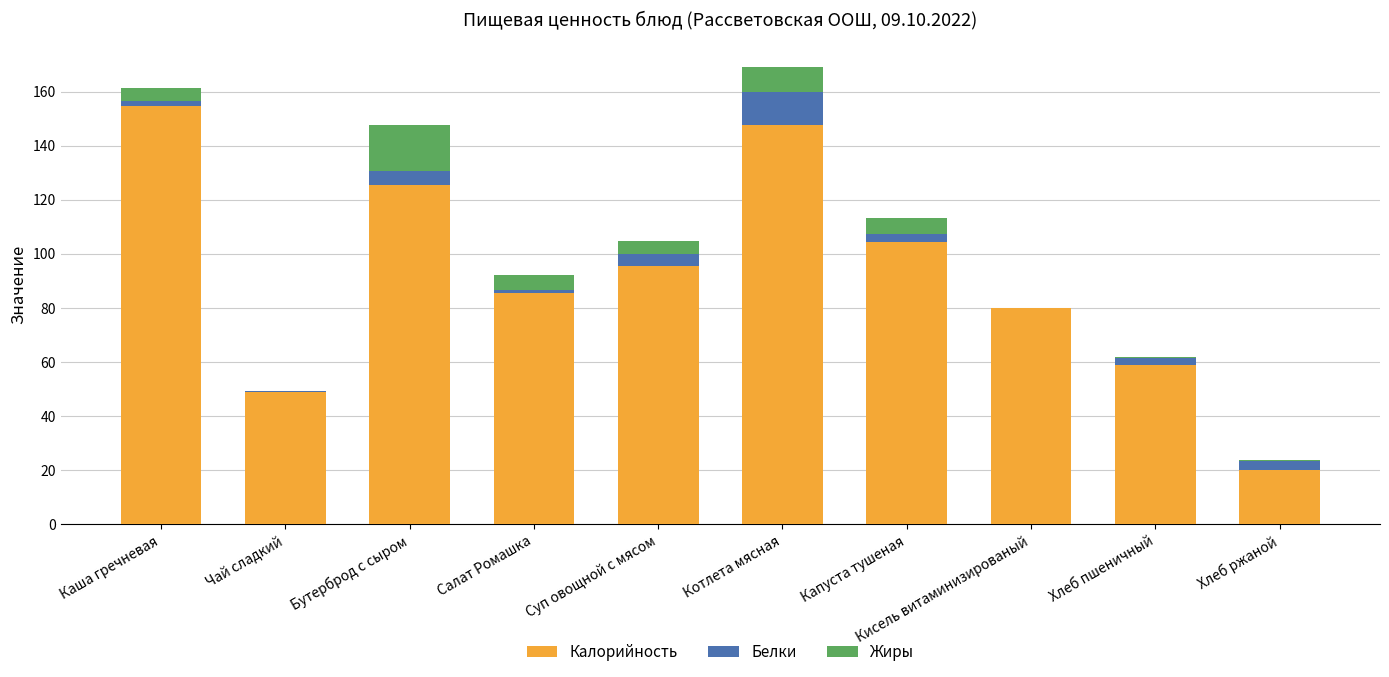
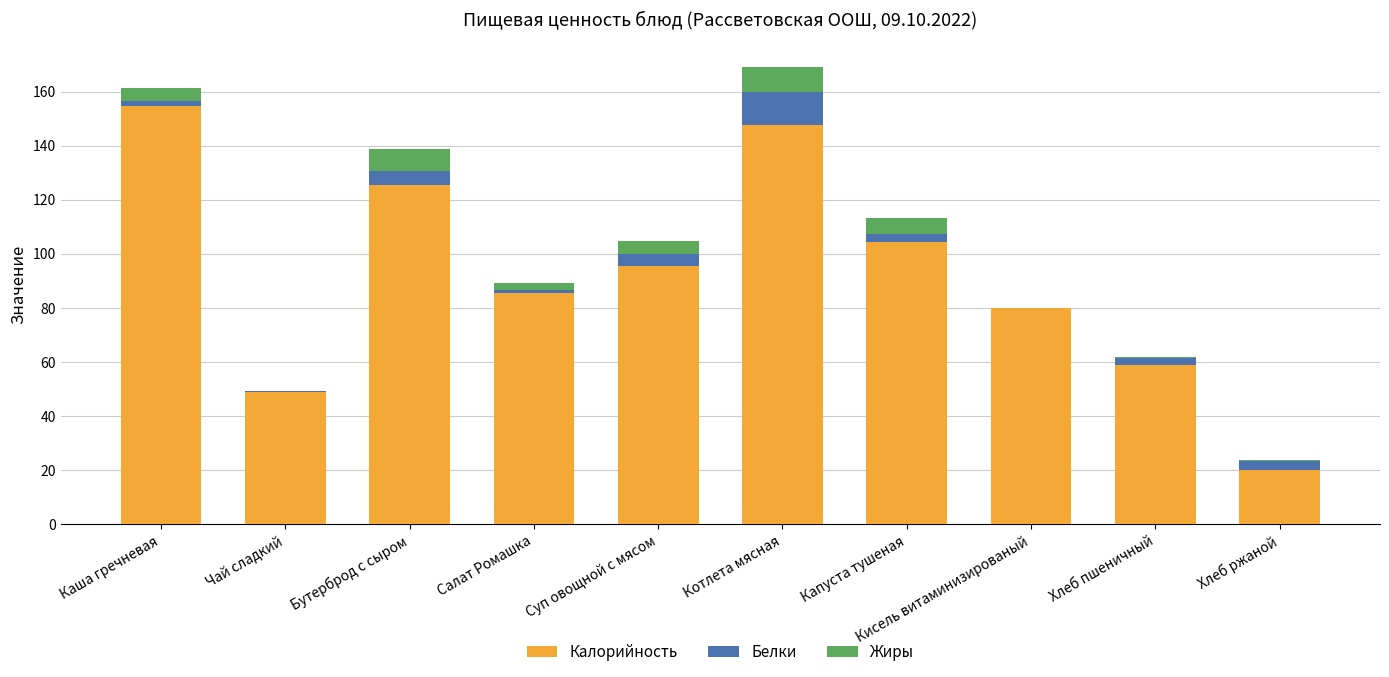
Жиры, Бутерброд с сыром: 17 -> 8
Жиры, Салат Ромашка: 6 -> 3
